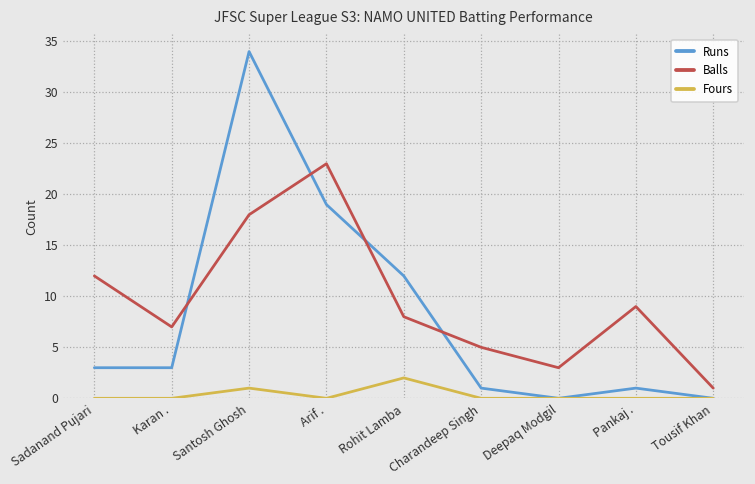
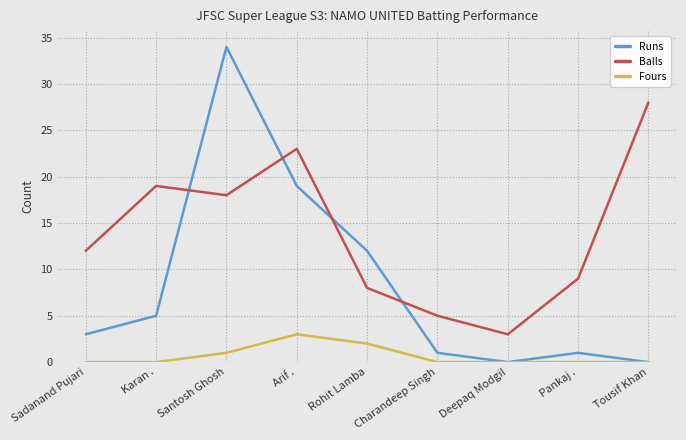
Runs, Karan .: 3 -> 5
Balls, Karan .: 7 -> 19
Fours, Arif .: 0 -> 3
Balls, Tousif Khan: 1 -> 28
